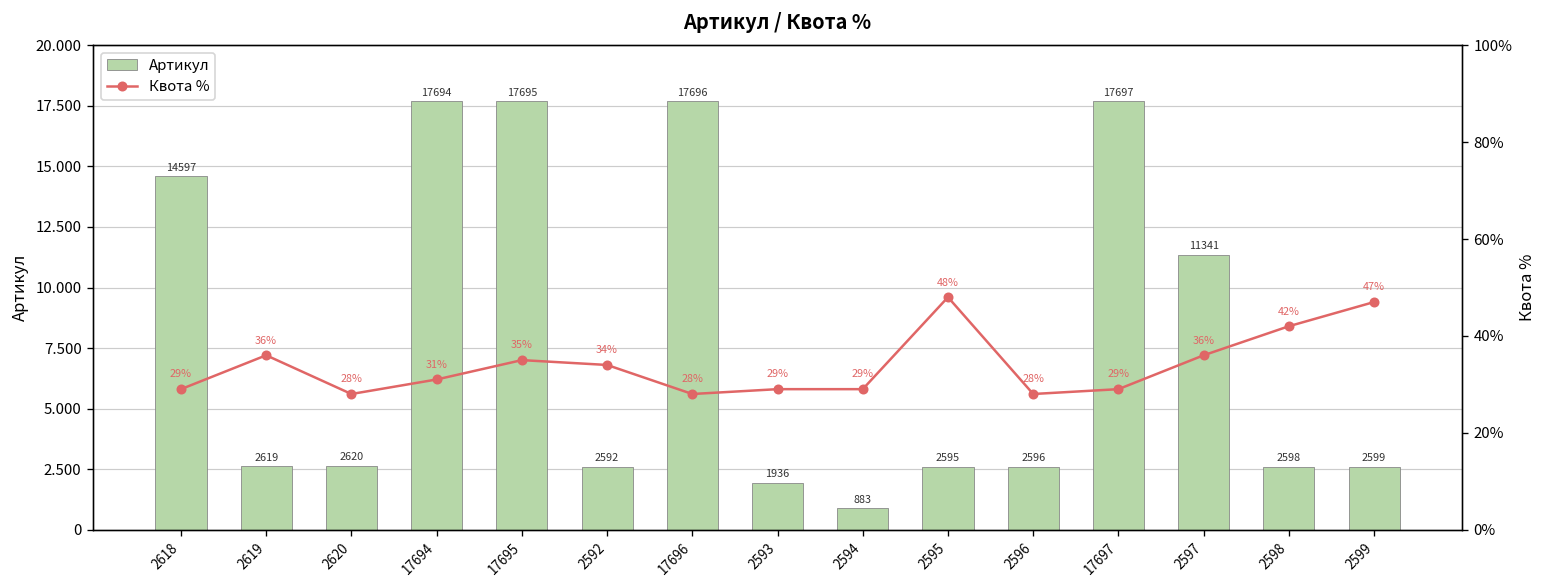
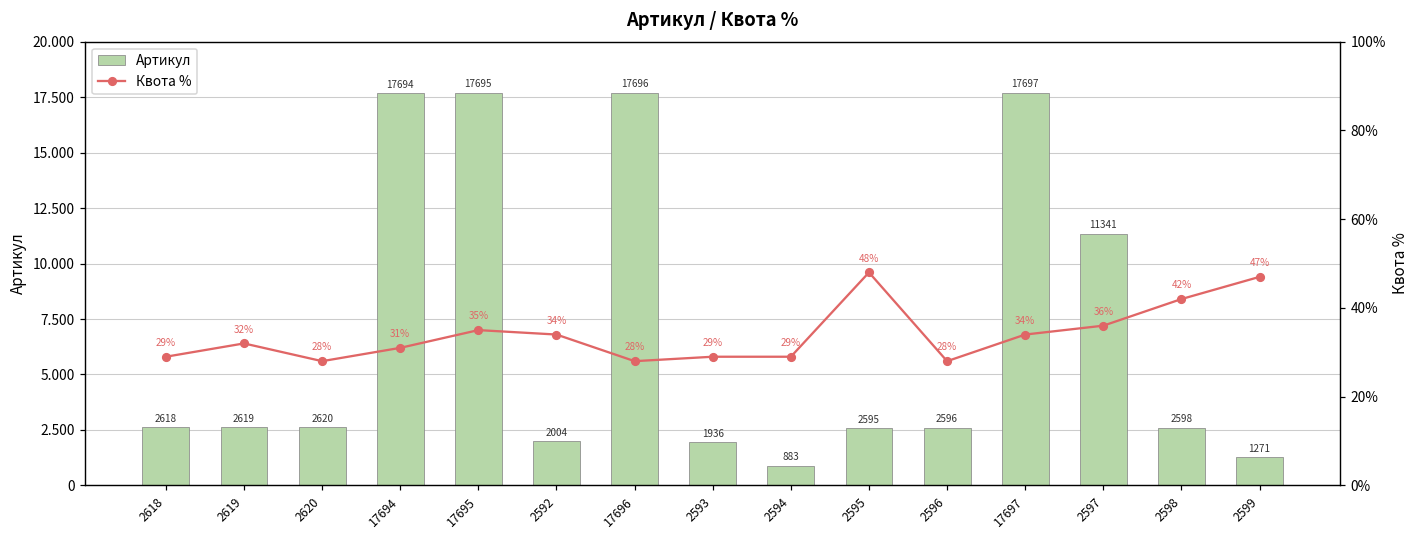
Артикул, 2618: 14597 -> 2618
Артикул, 2592: 2592 -> 2004
Артикул, 2599: 2599 -> 1271
Квота %, 2619: 36% -> 32%
Квота %, 17697: 29% -> 34%
